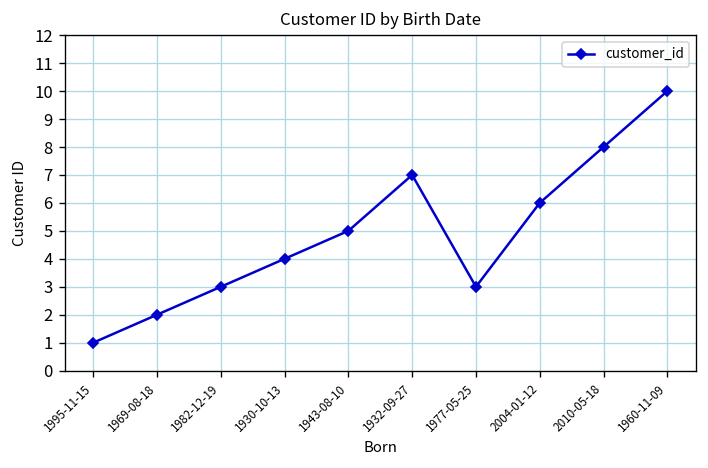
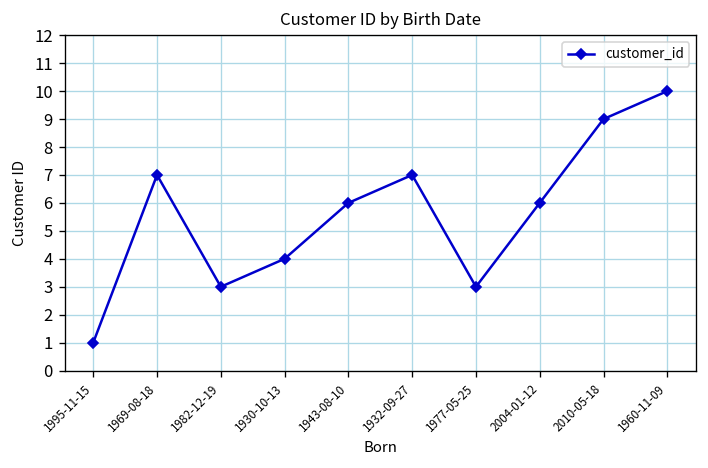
1969-08-18: 2 -> 7
1943-08-10: 5 -> 6
2010-05-18: 8 -> 9
